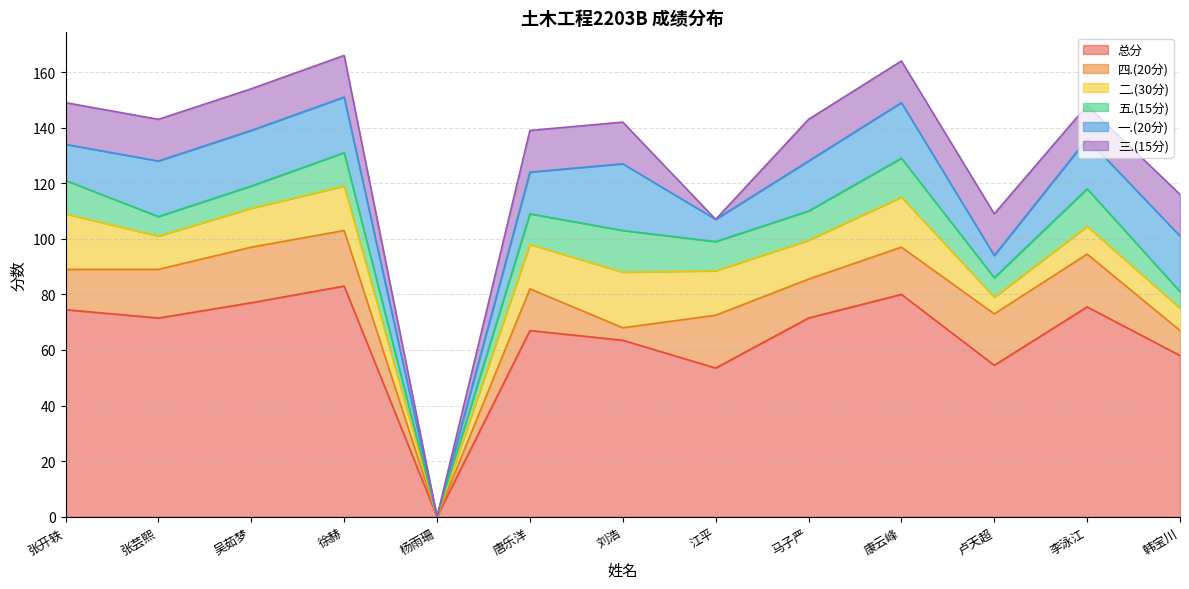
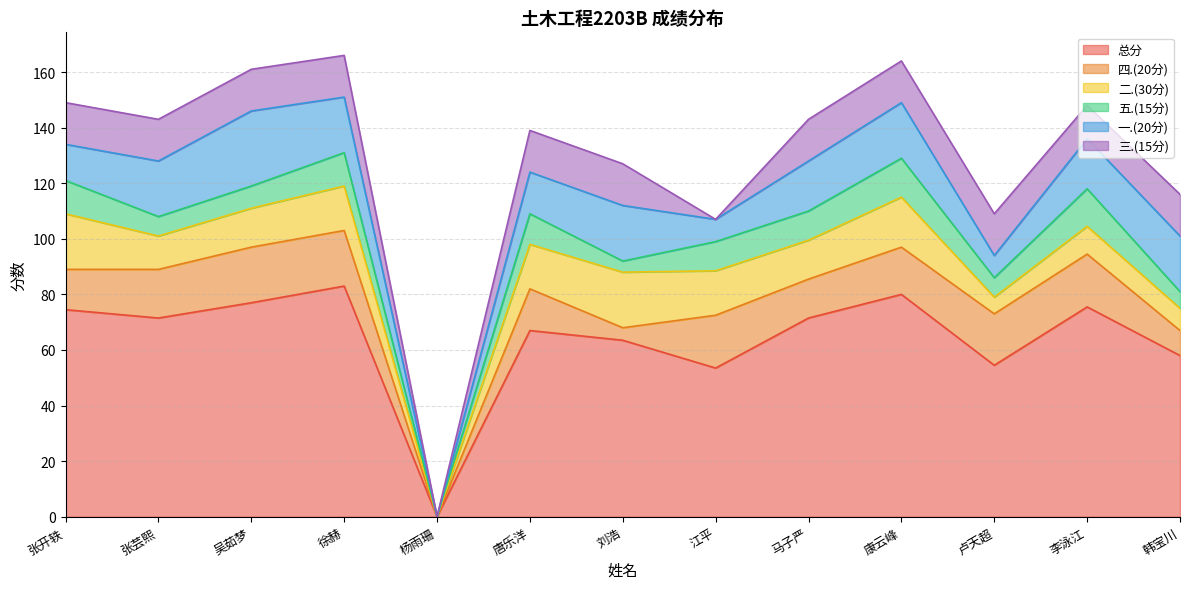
一.(20分), 吴茹梦: 20 -> 27
五.(15分), 刘浩: 15 -> 4
一.(20分), 刘浩: 24 -> 20
